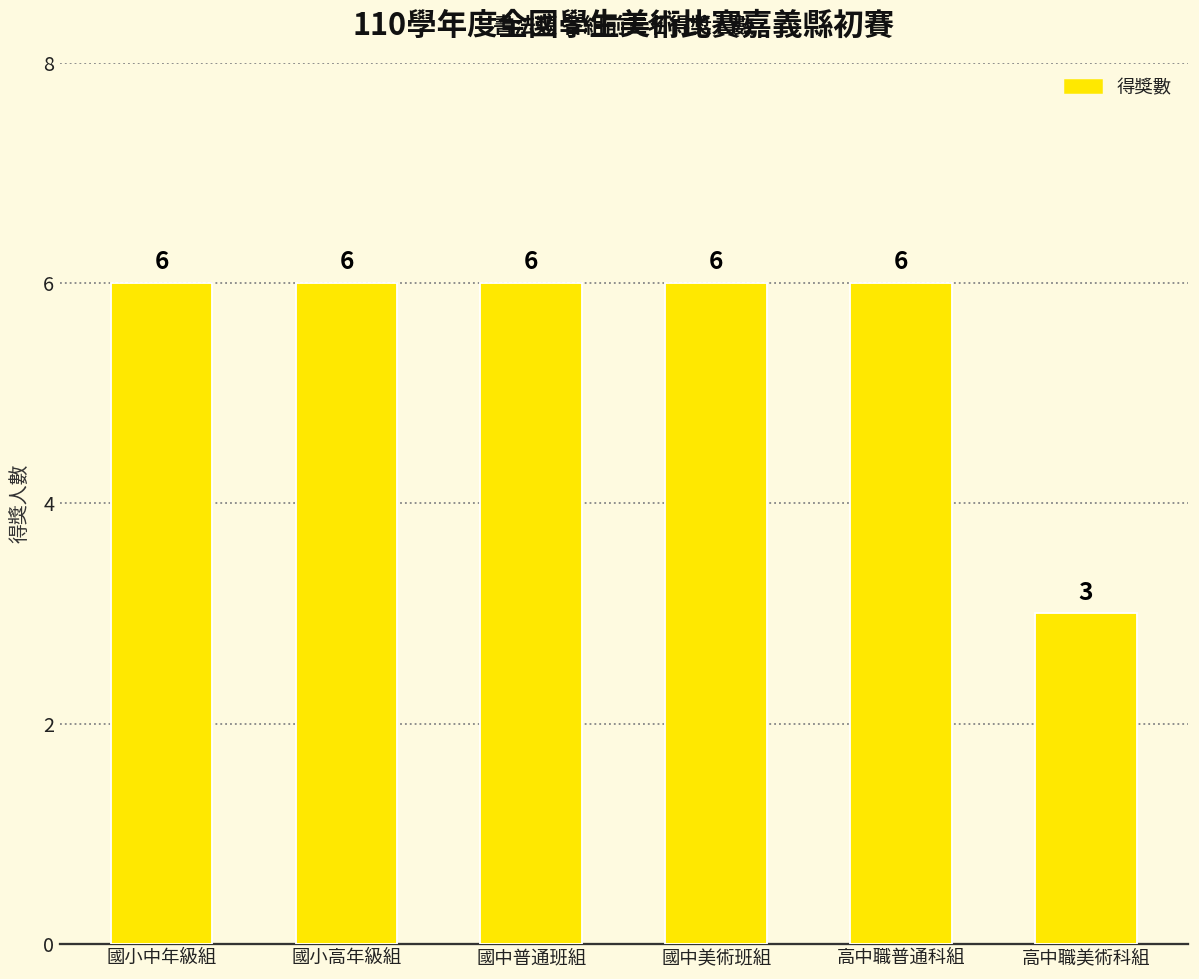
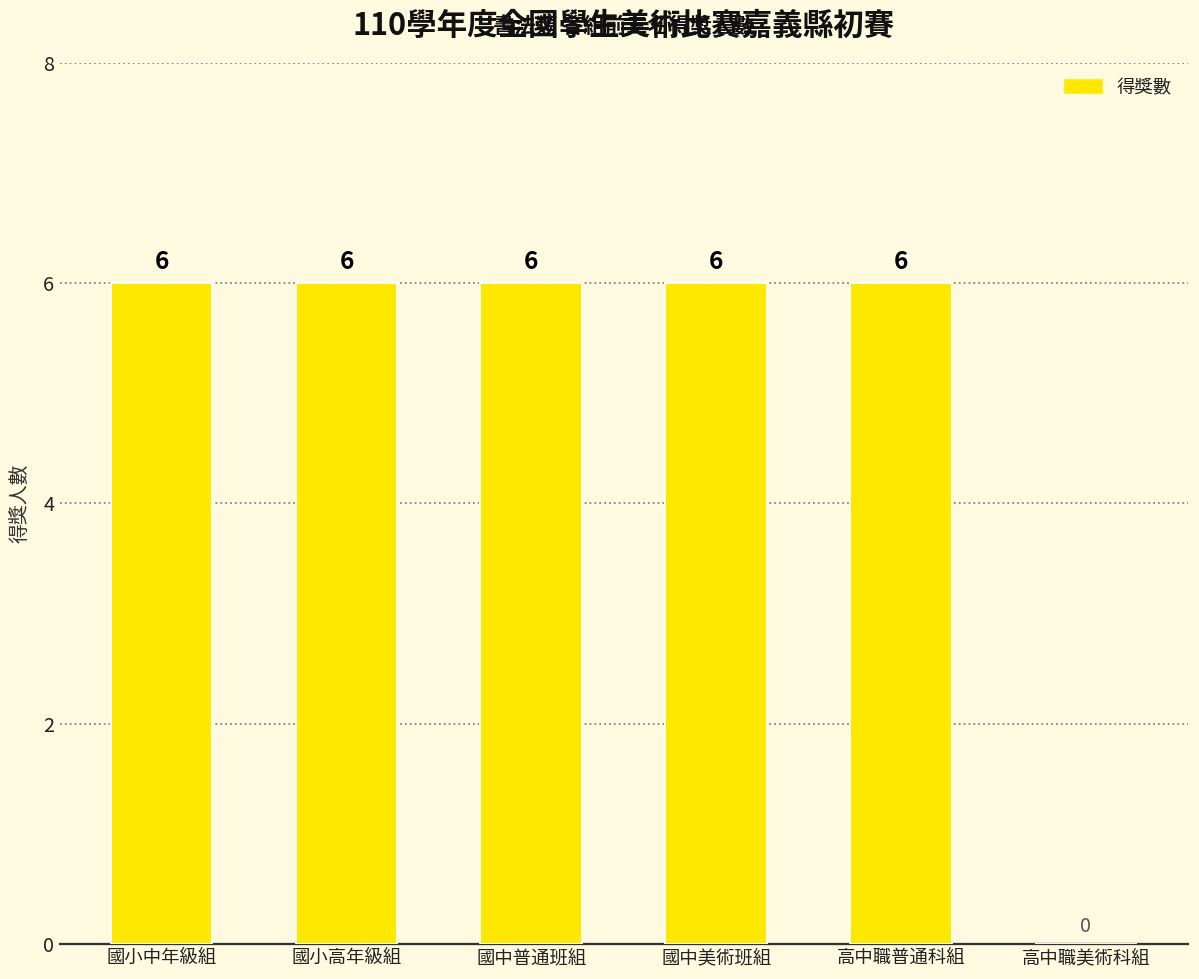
高中職美術科組: 3 -> 0
